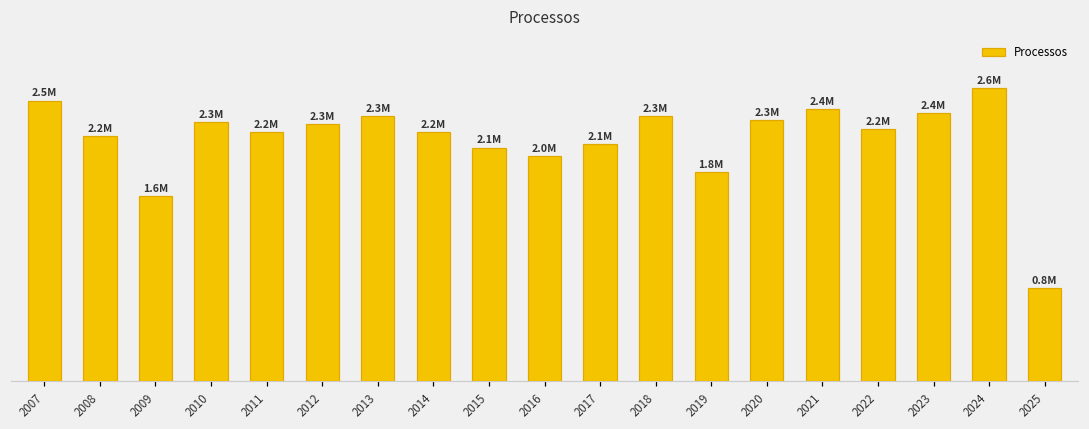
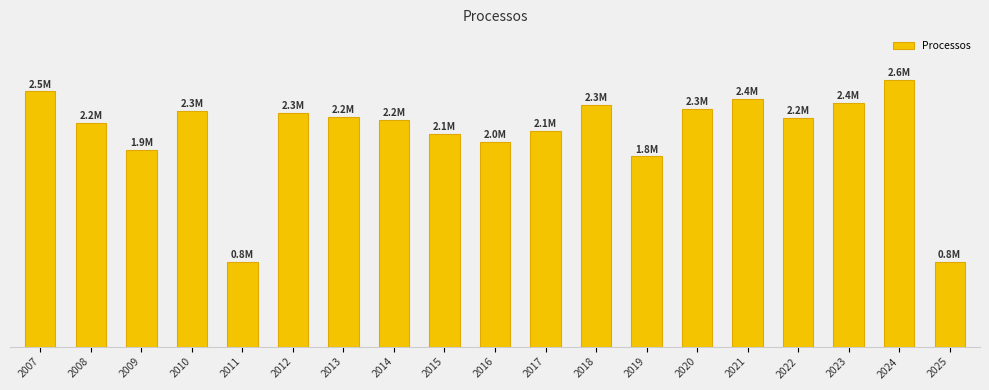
2009: 1.6M -> 1.9M
2011: 2.2M -> 0.8M
2013: 2.3M -> 2.2M
